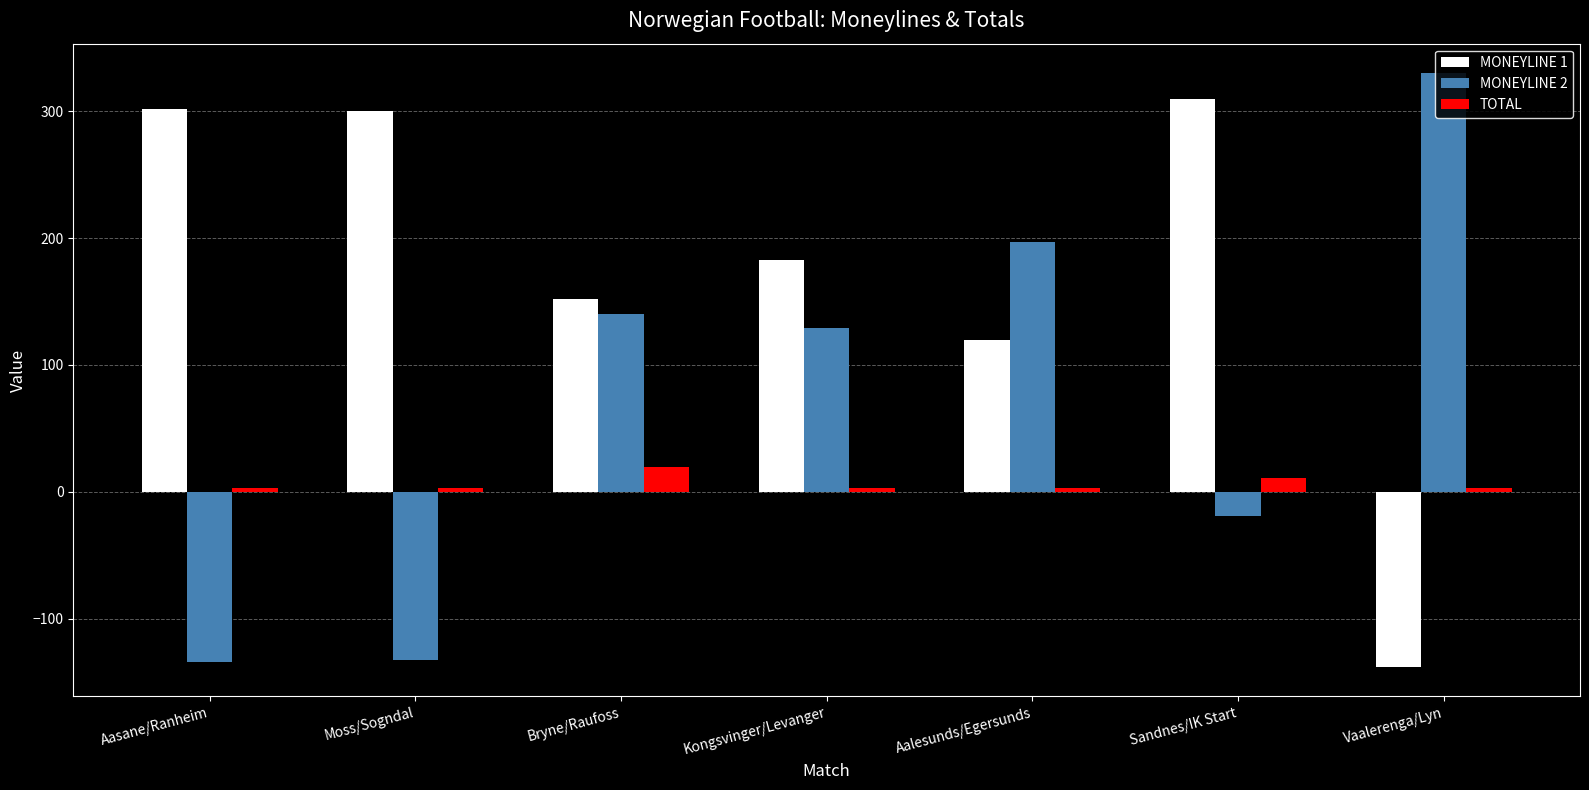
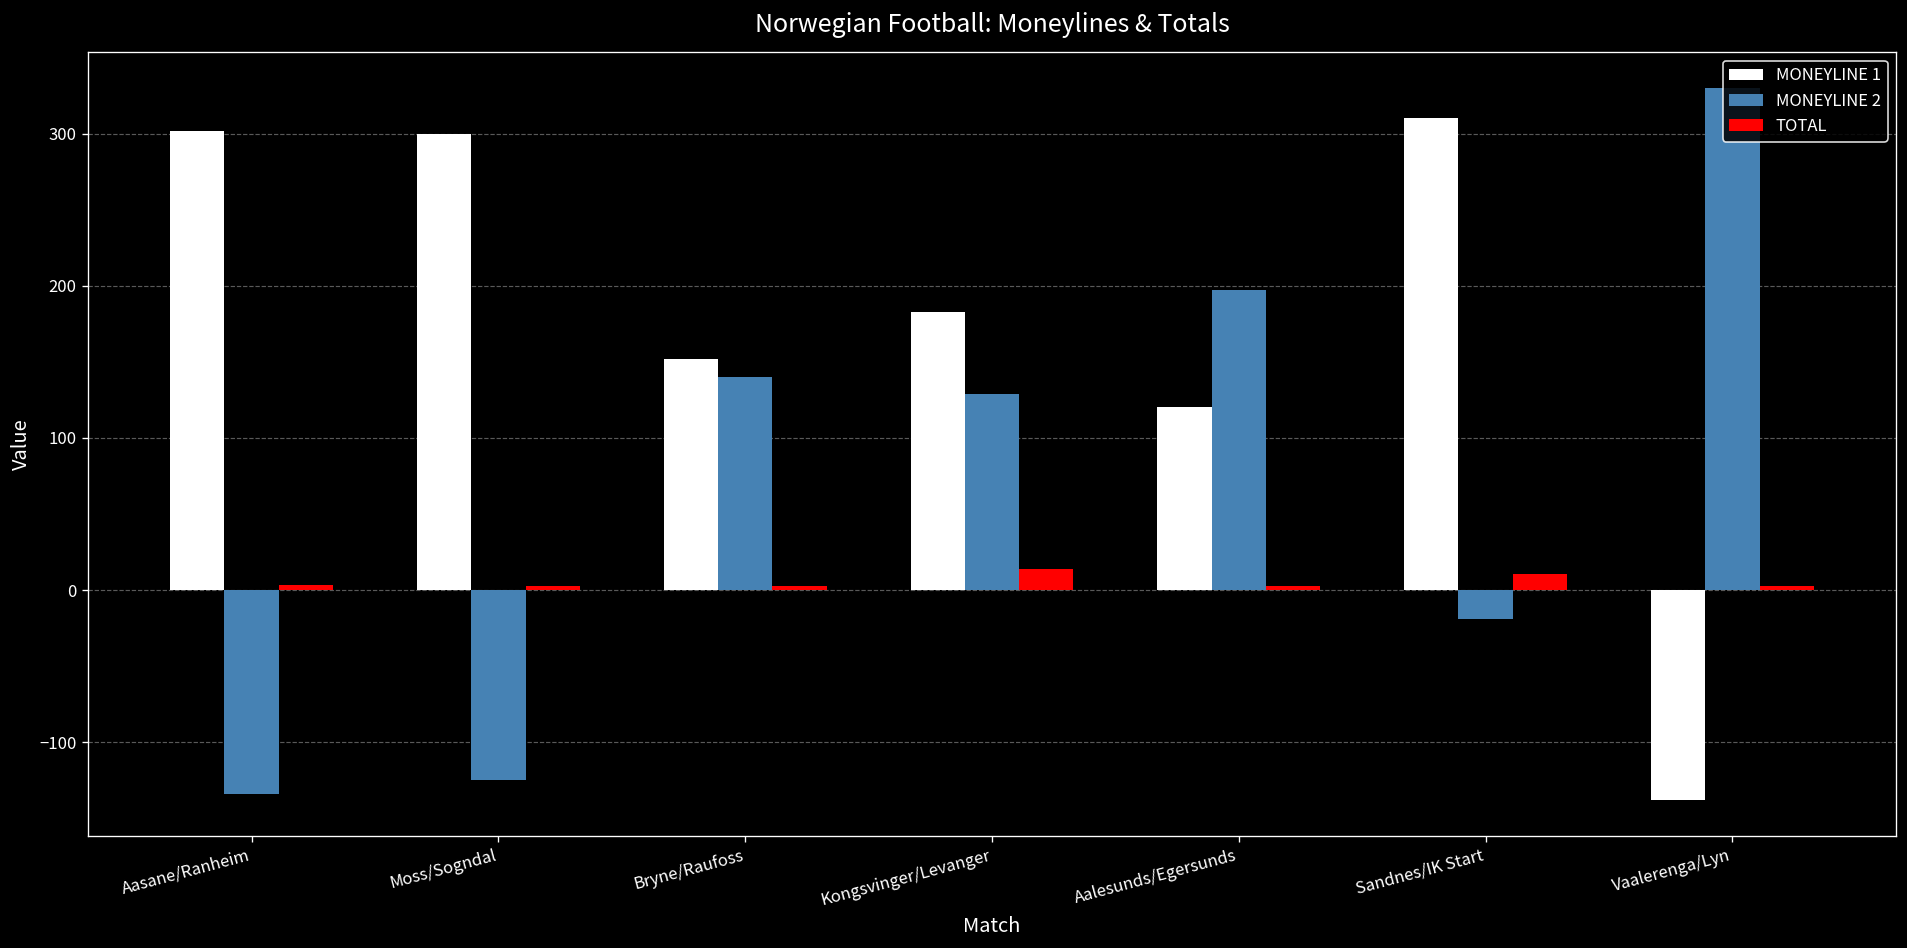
MONEYLINE 2, Moss/Sogndal: -133 -> -125
TOTAL, Bryne/Raufoss: 20 -> 3
TOTAL, Kongsvinger/Levanger: 3 -> 14
